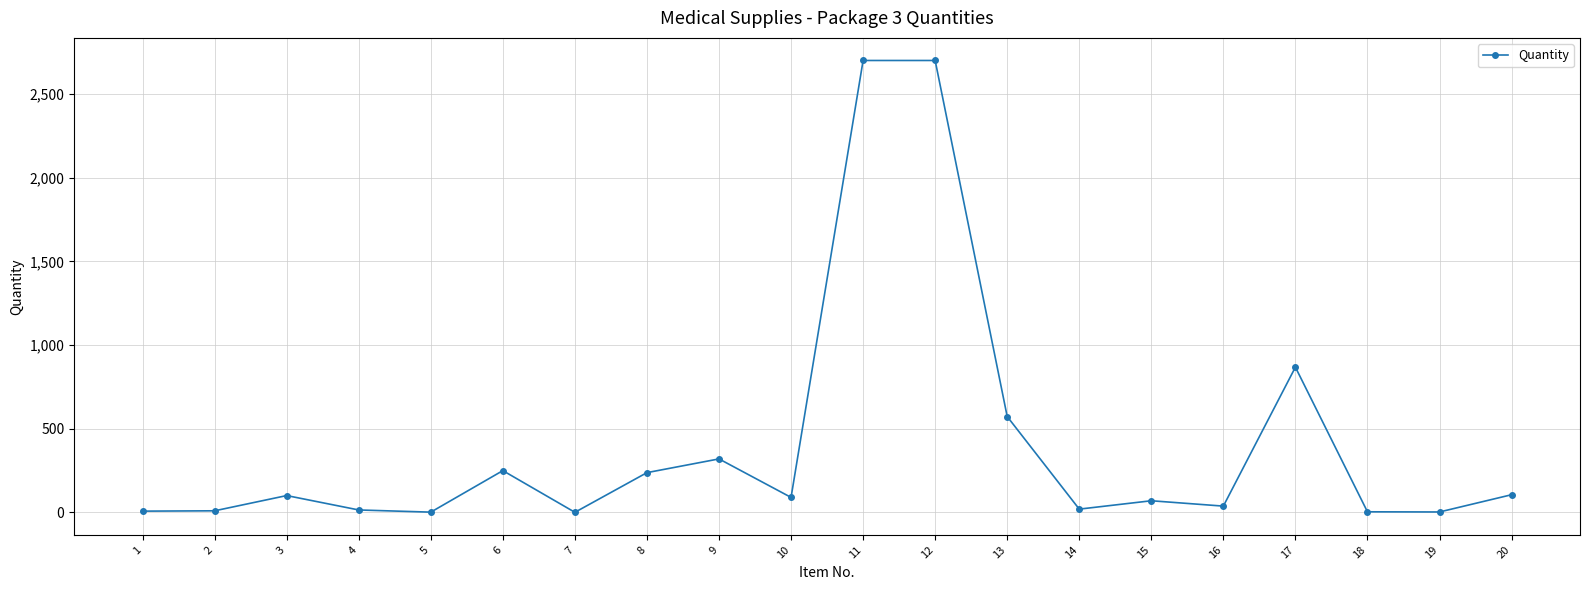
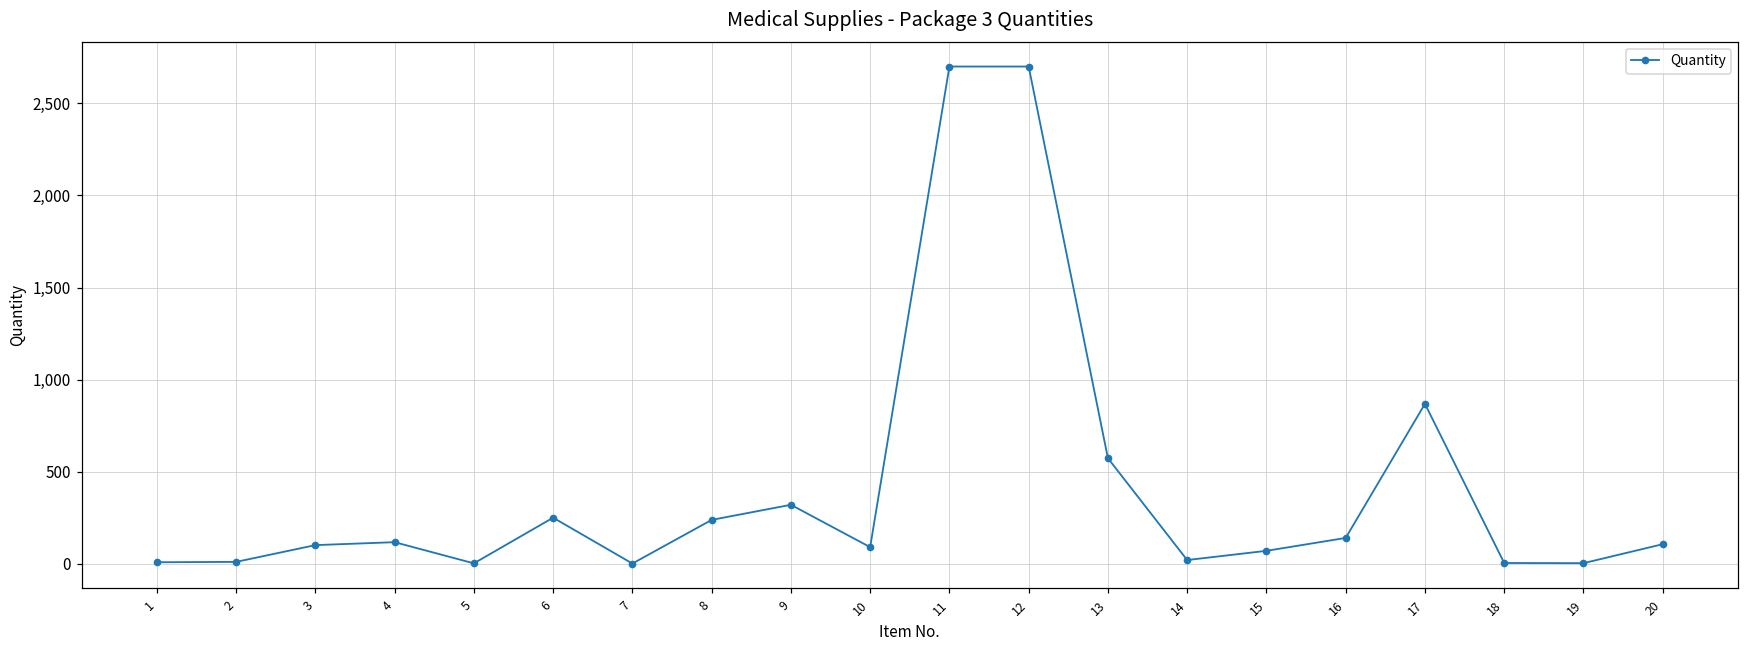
4: 20 -> 120
16: 40 -> 140
